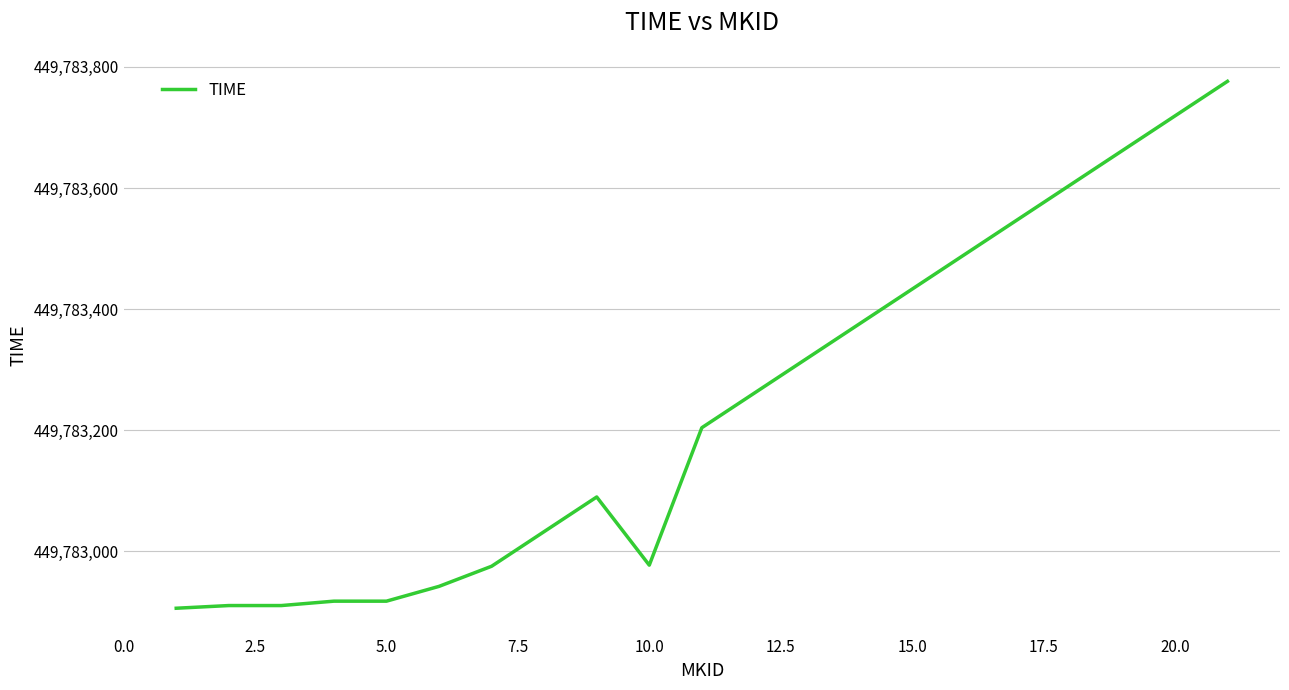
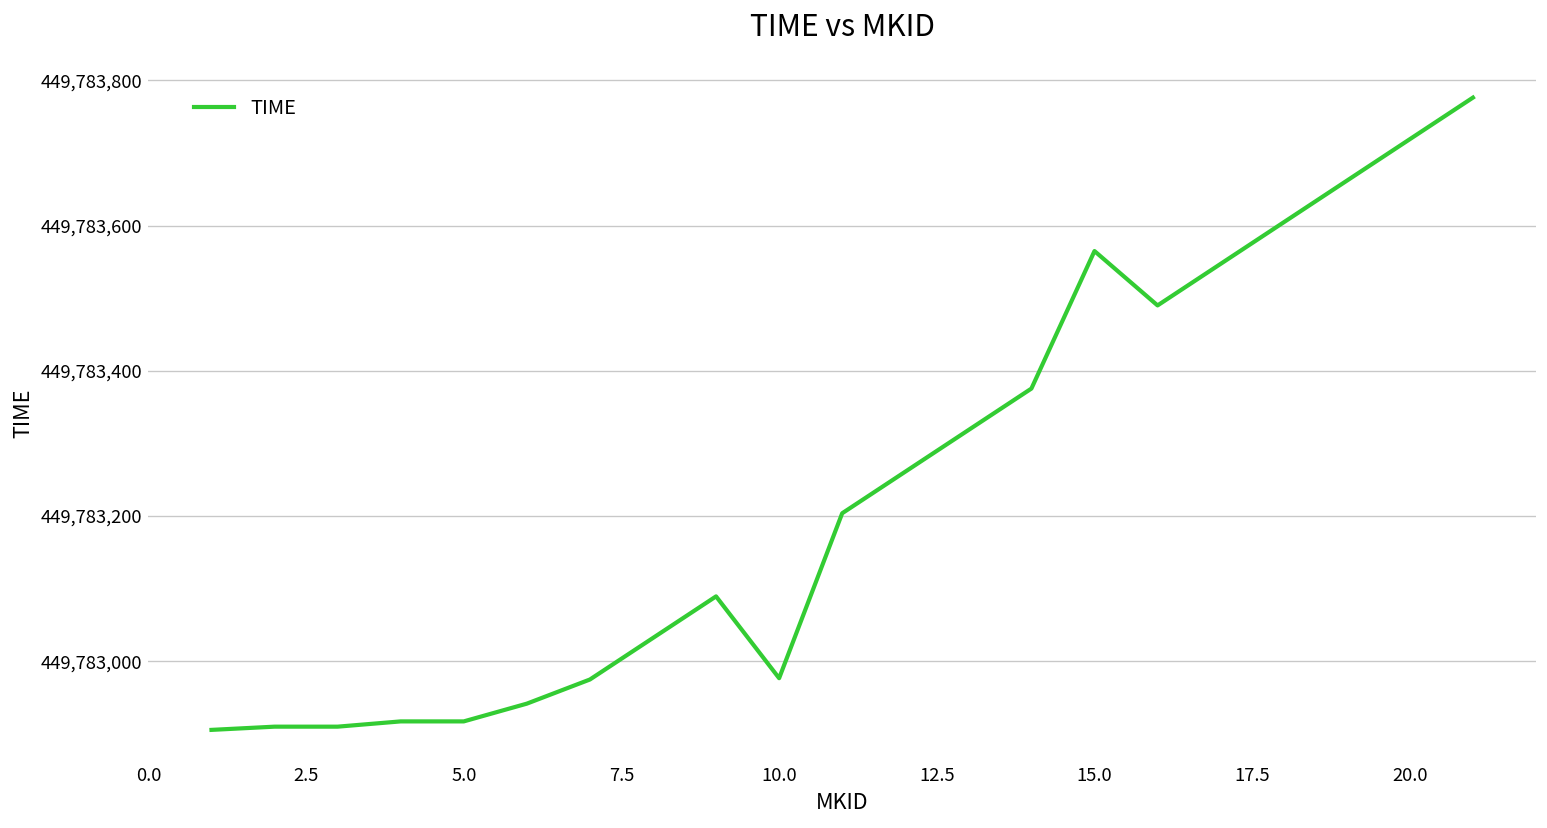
15.0: 449,783,430 -> 449,783,560
